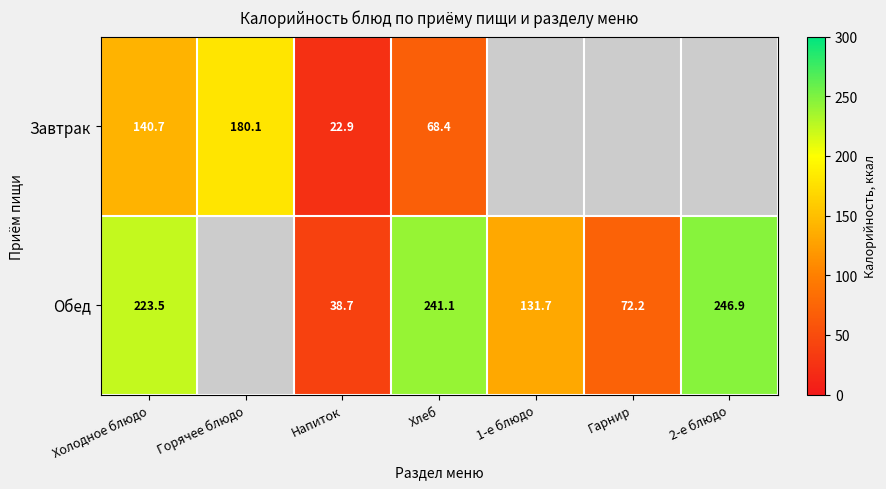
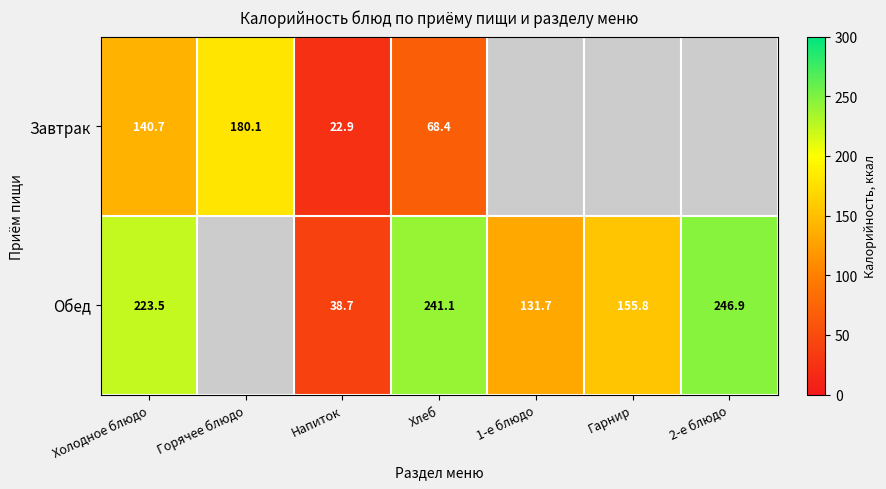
Обед, Гарнир: 72.2 -> 155.8
